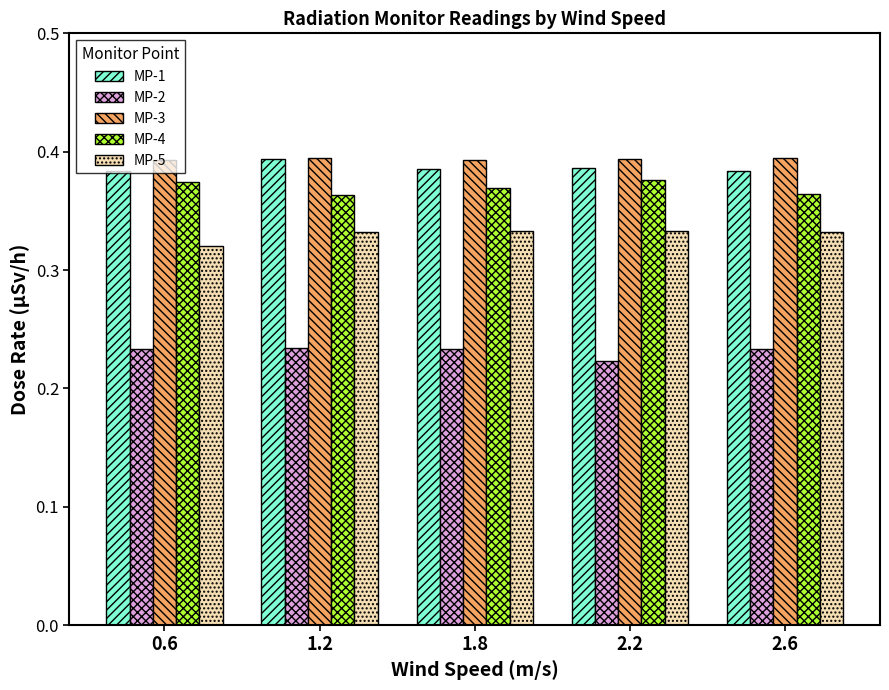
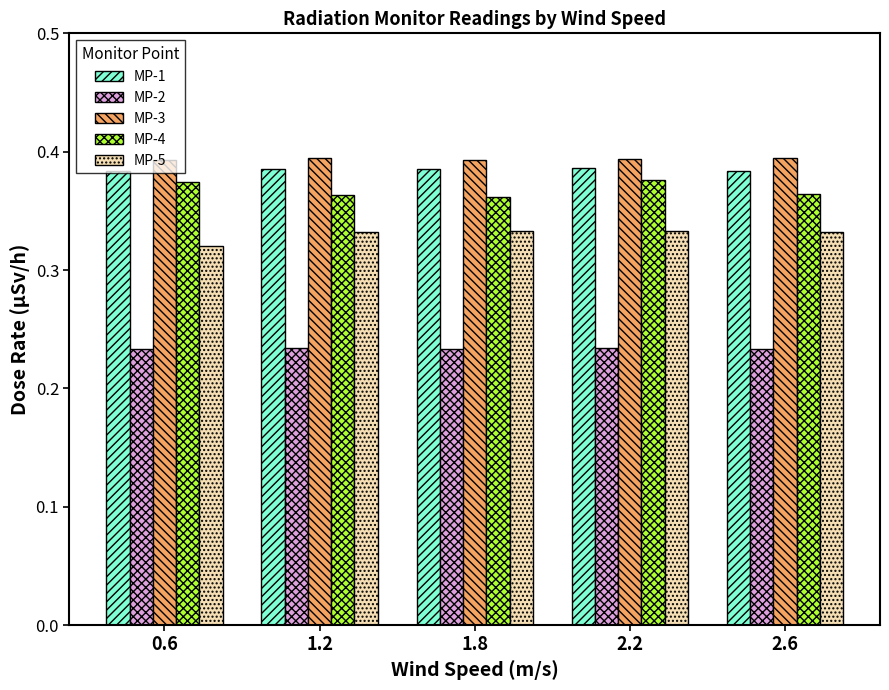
MP-1, 1.2: 0.394 -> 0.385
MP-4, 1.8: 0.369 -> 0.362
MP-2, 2.2: 0.223 -> 0.234
